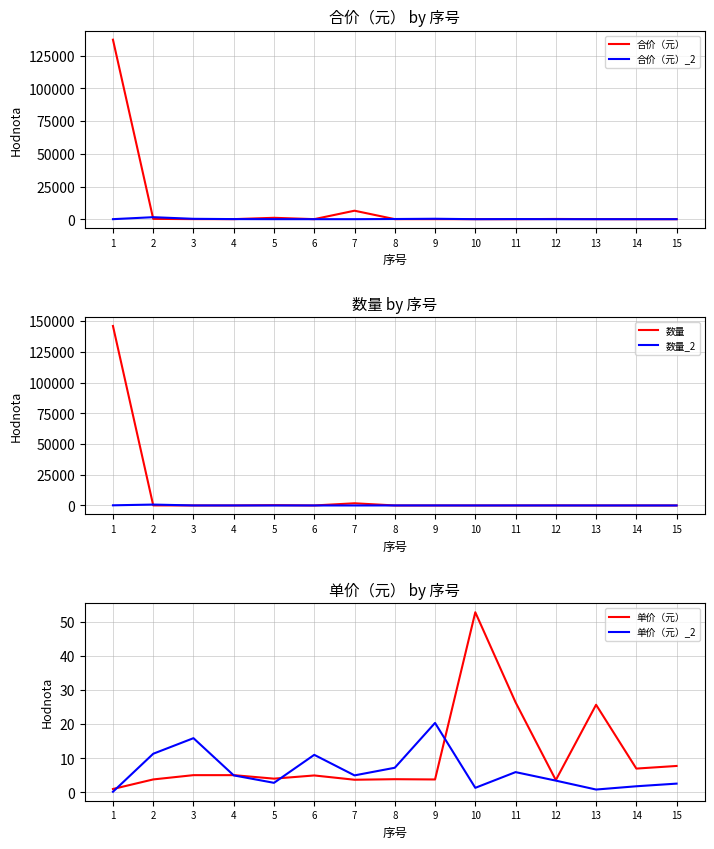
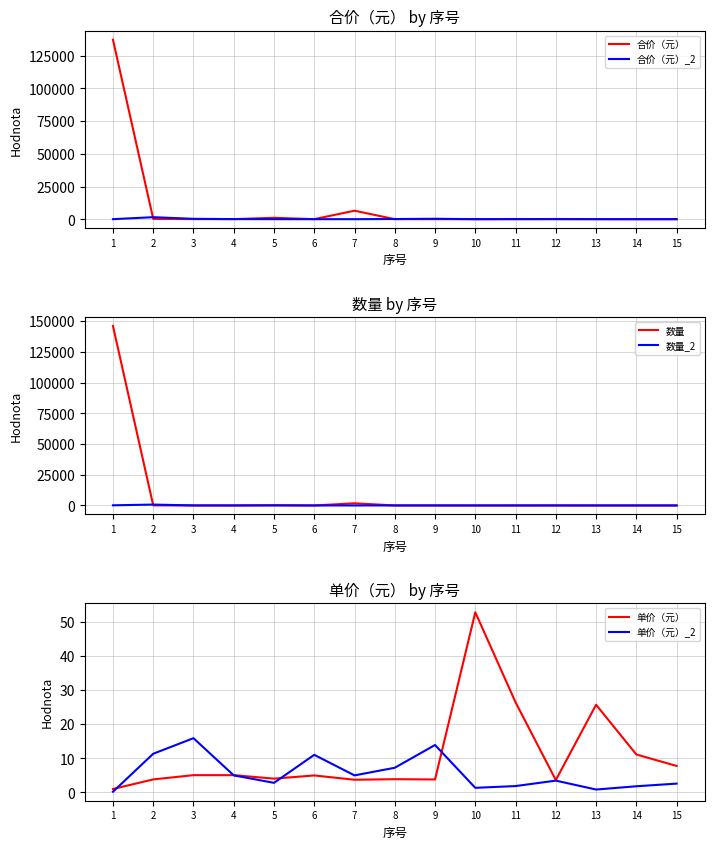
单价（元） by 序号, 单价（元）_2, 9: 20 -> 14
单价（元） by 序号, 单价（元）_2, 11: 6 -> 2
单价（元） by 序号, 单价（元）, 14: 7 -> 11
